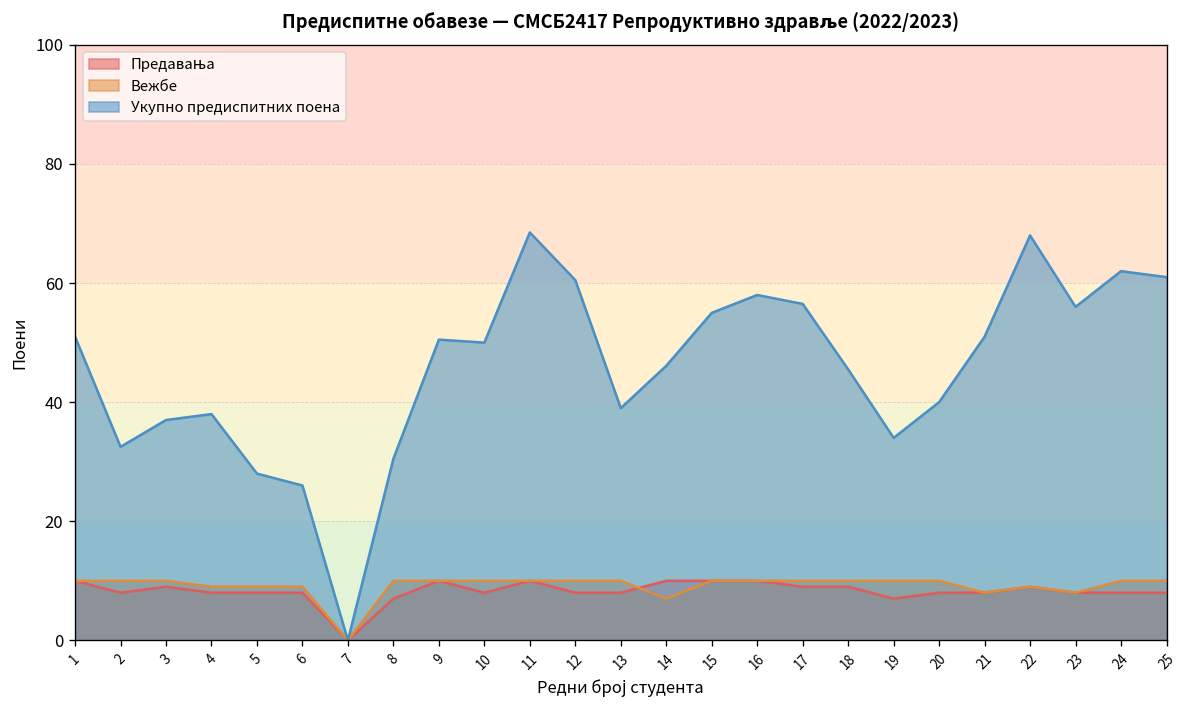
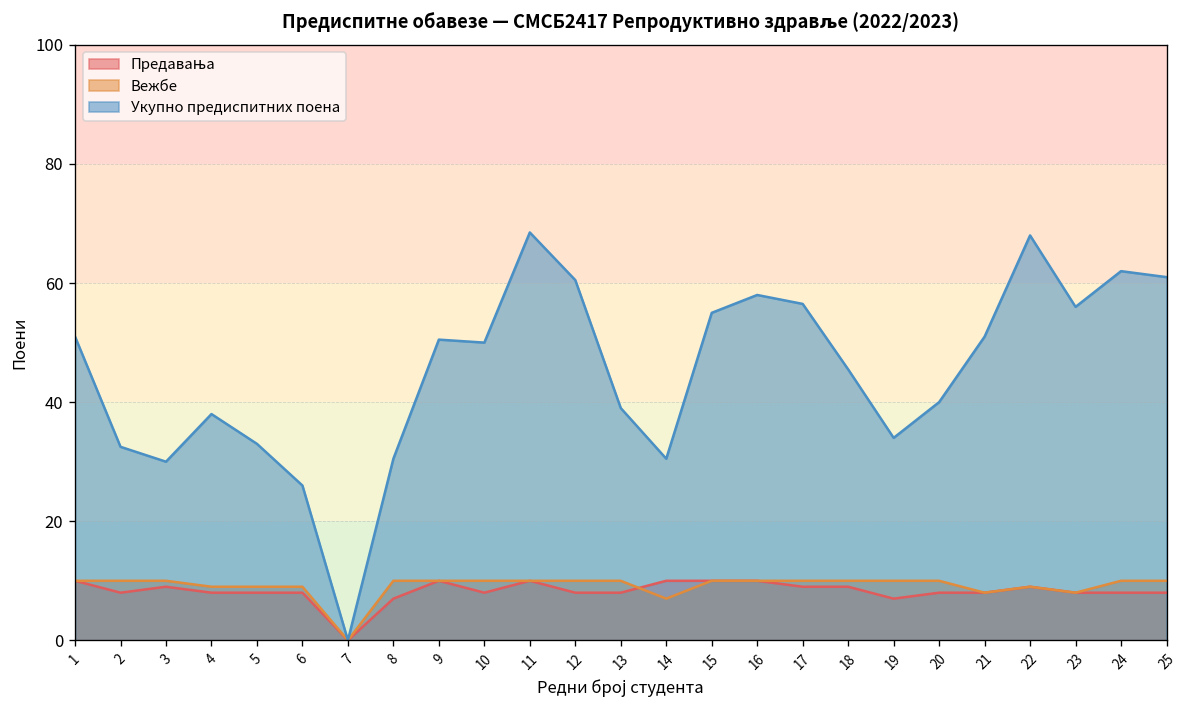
Укупно предиспитних поена, 3: 37 -> 30
Укупно предиспитних поена, 5: 28 -> 33
Укупно предиспитних поена, 14: 46 -> 31
